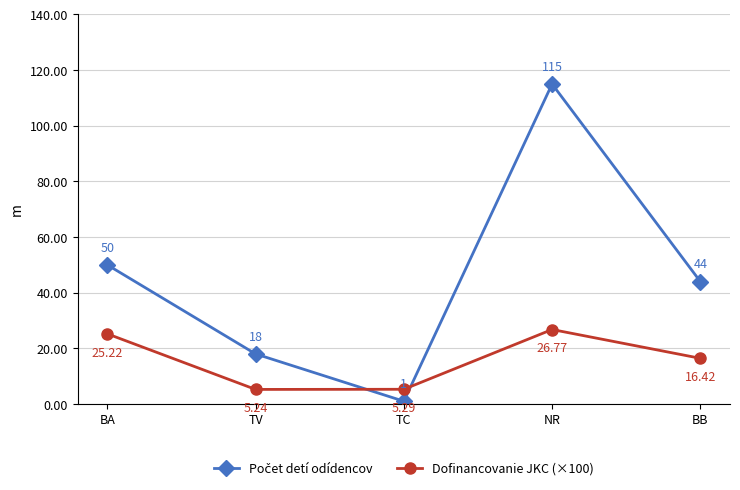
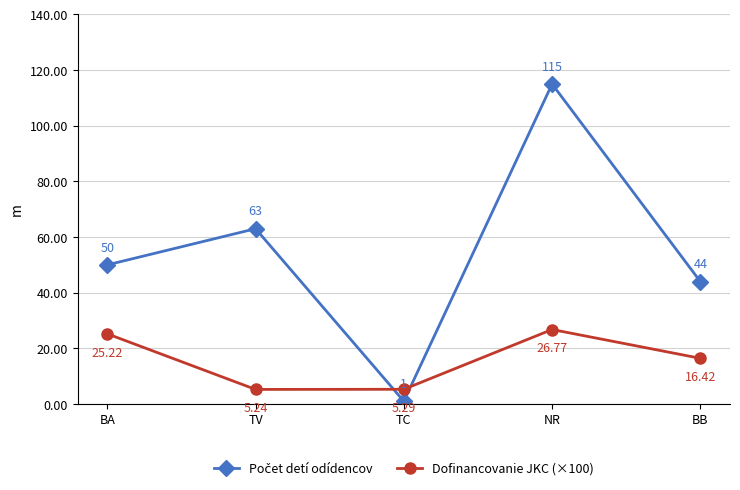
Počet detí odídencov, TV: 18 -> 63
